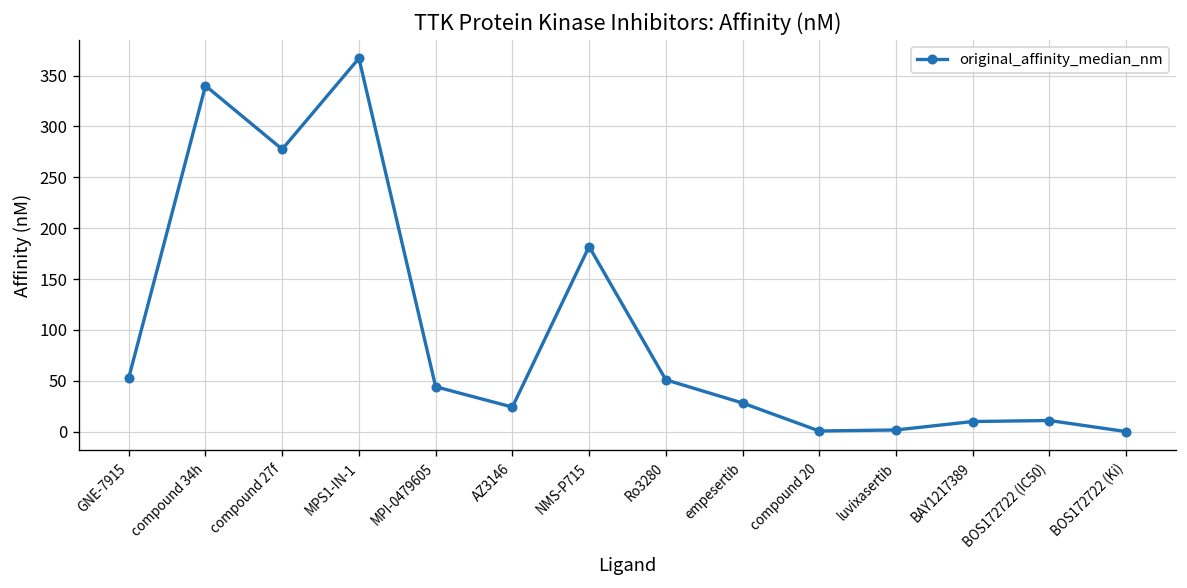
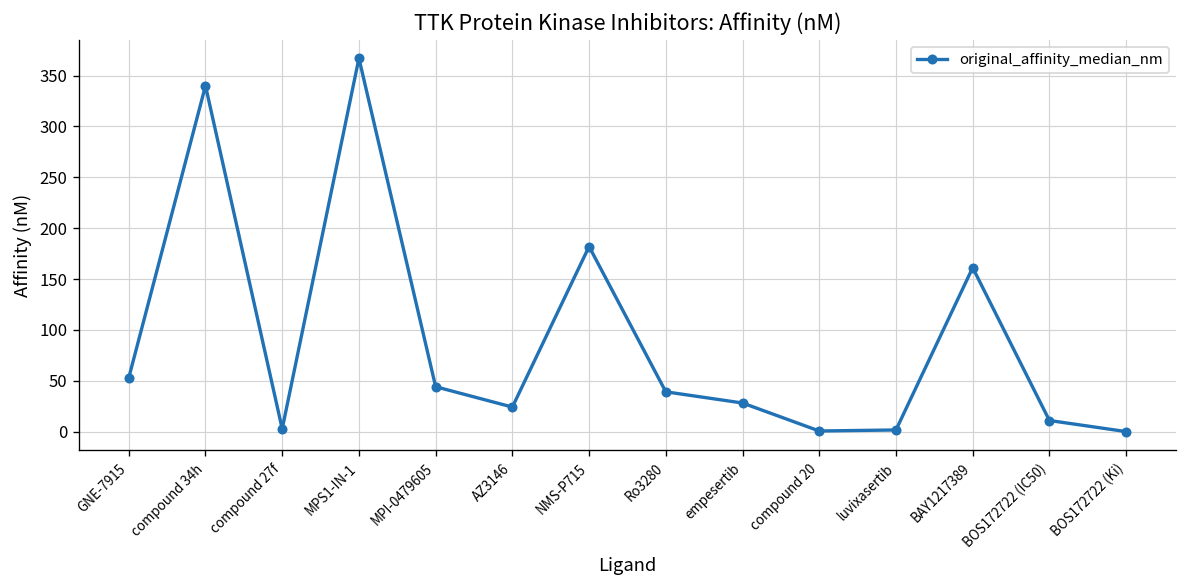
compound 27f: 280 -> 0
Ro3280: 50 -> 40
BAY1217389: 10 -> 160
